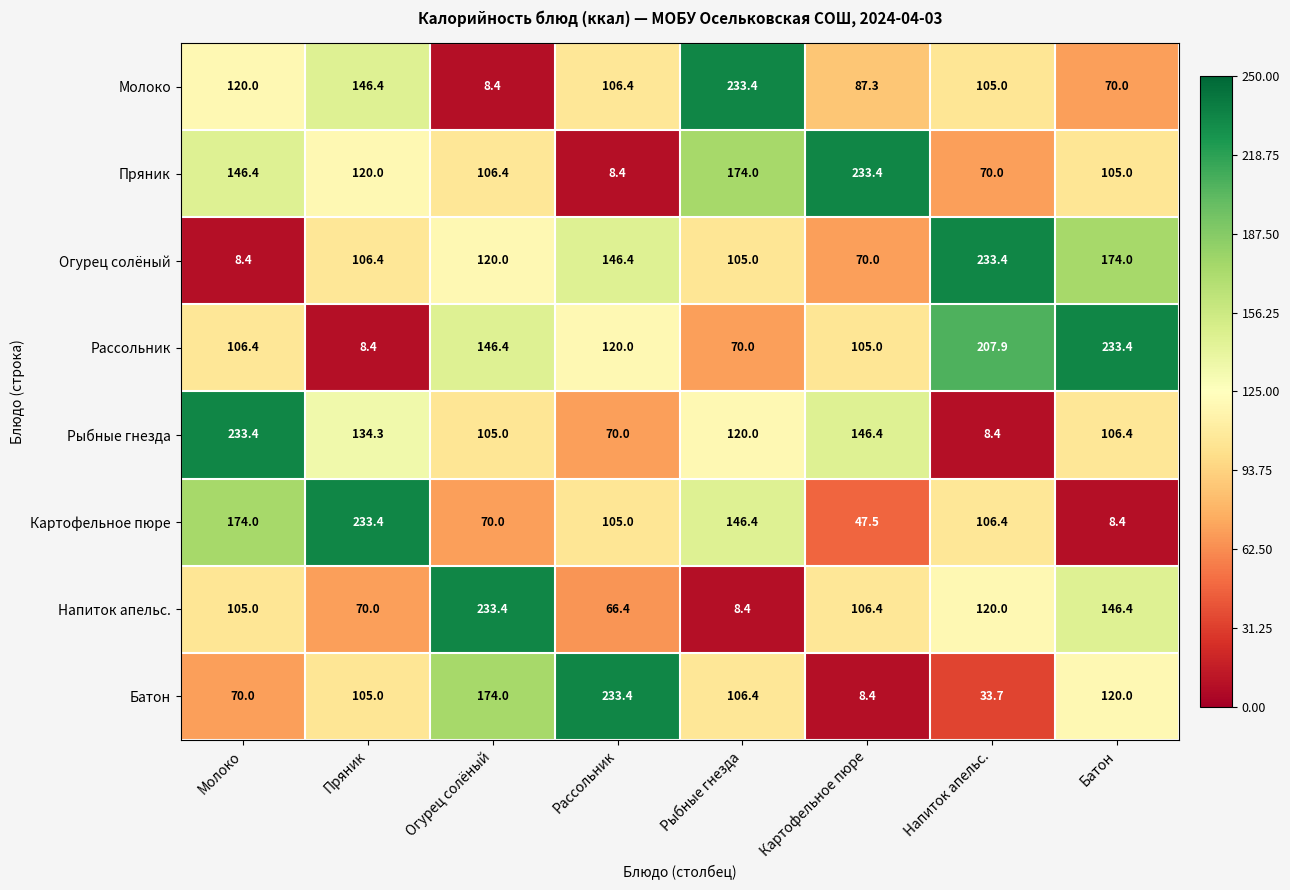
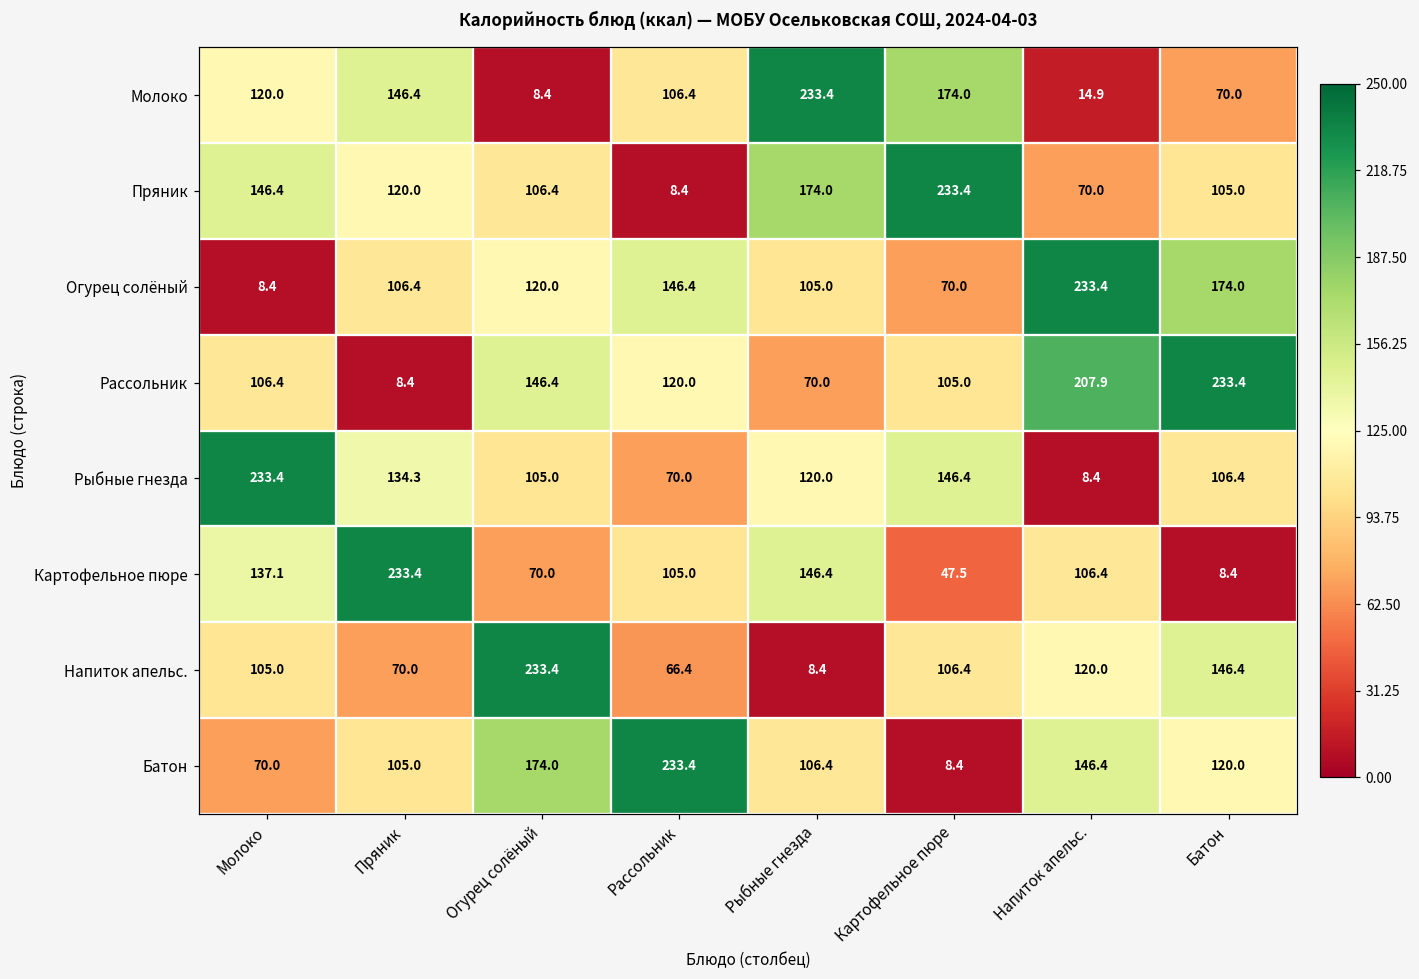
Молоко, Картофельное пюре: 87.3 -> 174.0
Молоко, Напиток апельс.: 105.0 -> 14.9
Картофельное пюре, Молоко: 174.0 -> 137.1
Батон, Напиток апельс.: 33.7 -> 146.4
